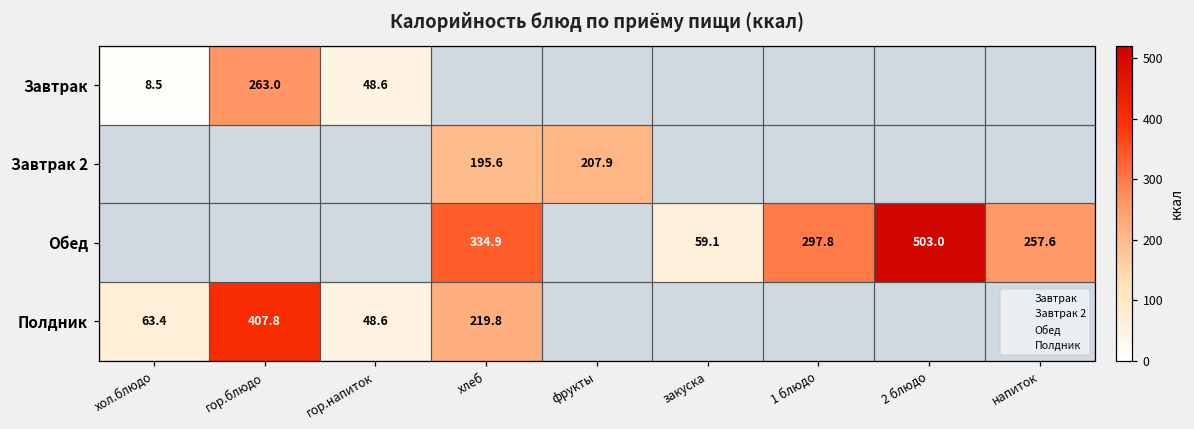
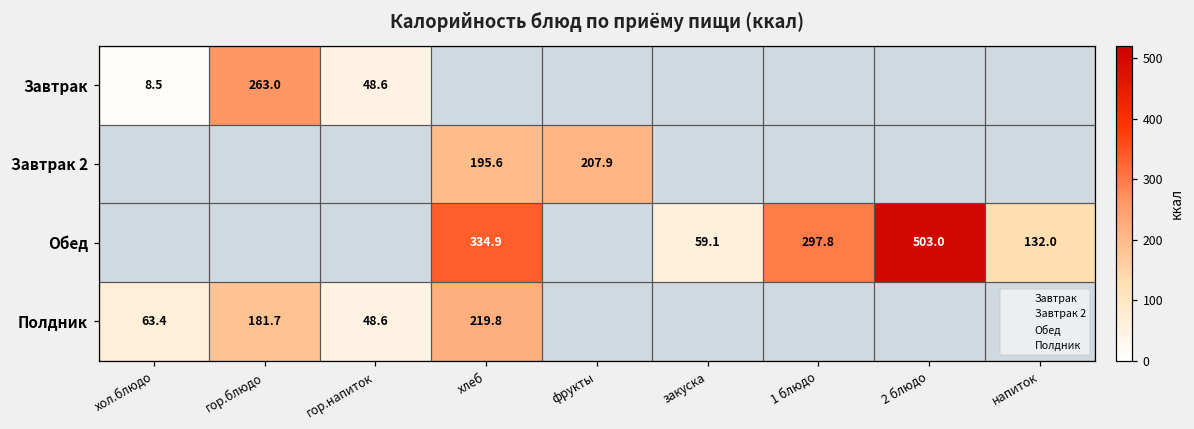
Обед, напиток: 257.6 -> 132.0
Полдник, гор.блюдо: 407.8 -> 181.7
